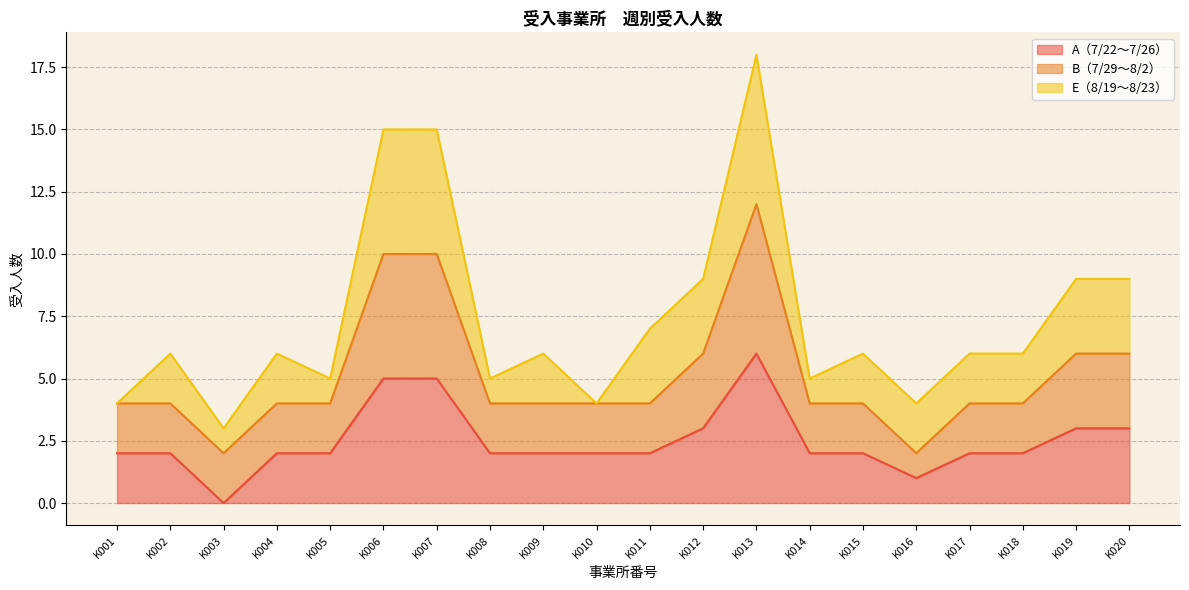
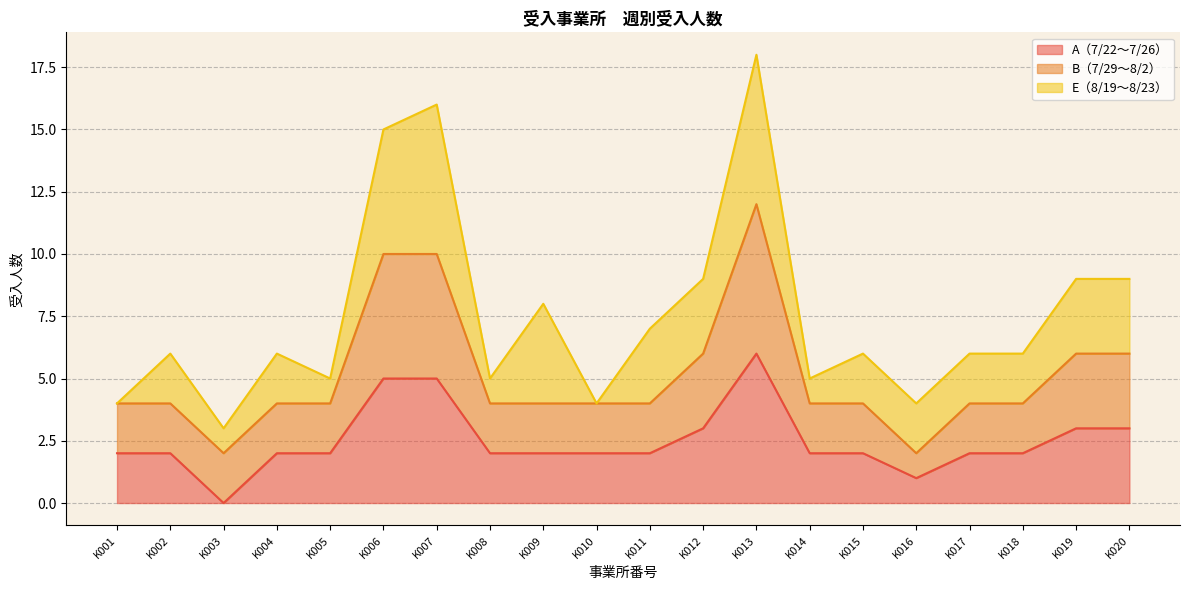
E（8/19～8/23）, K007: 5 -> 6
E（8/19～8/23）, K009: 2 -> 4
